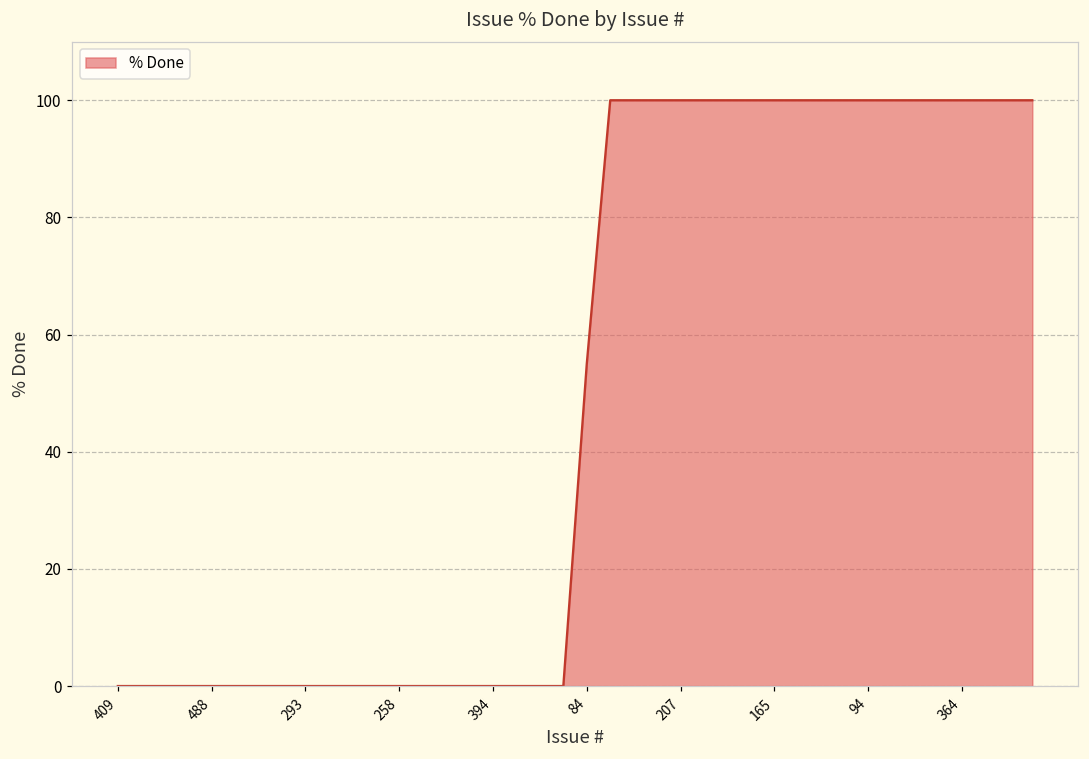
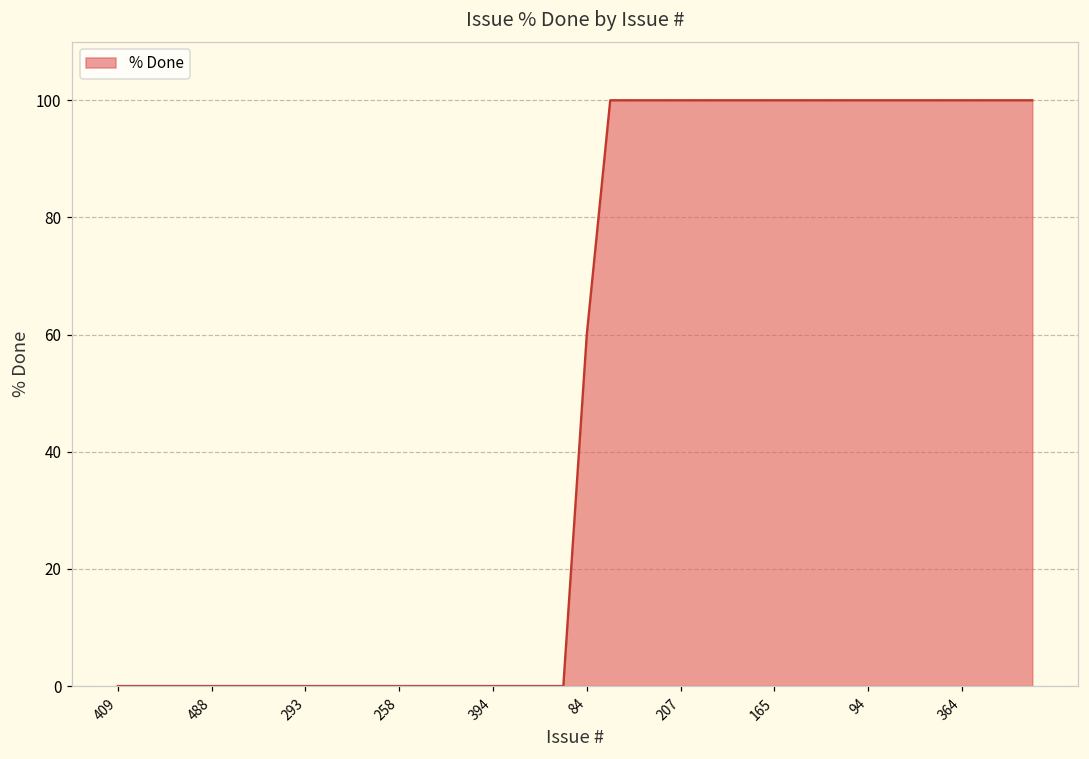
84: 55 -> 60
